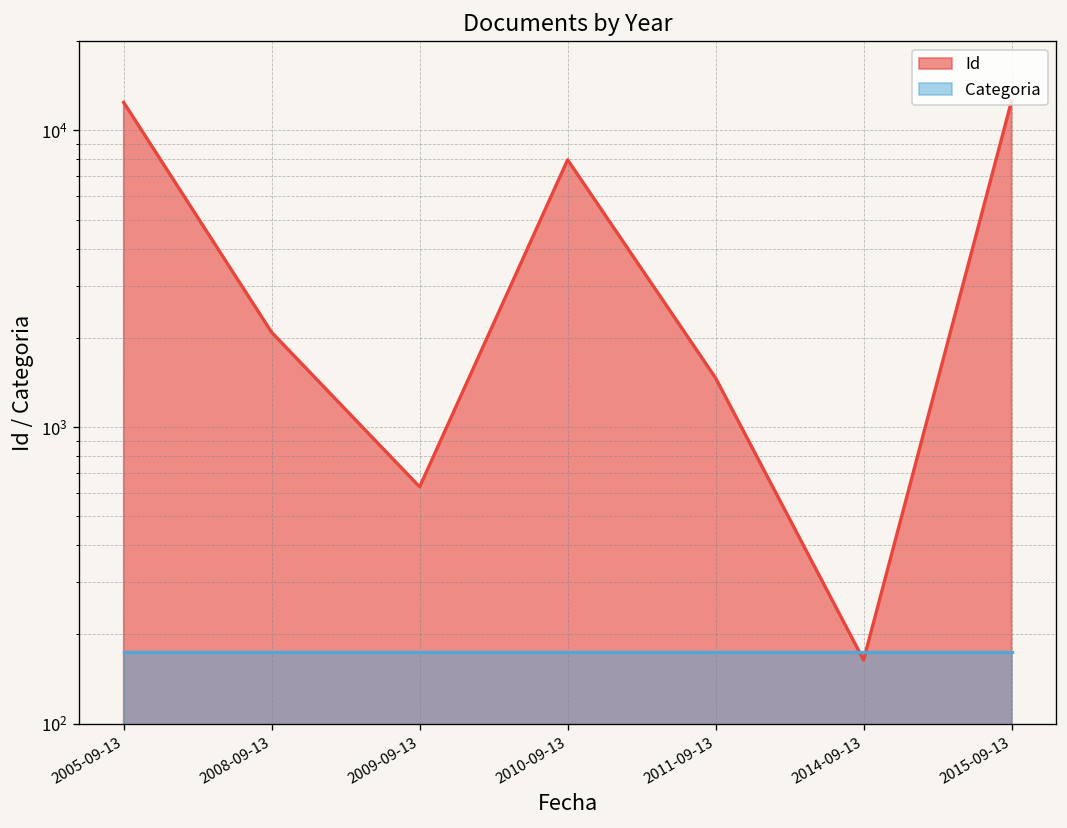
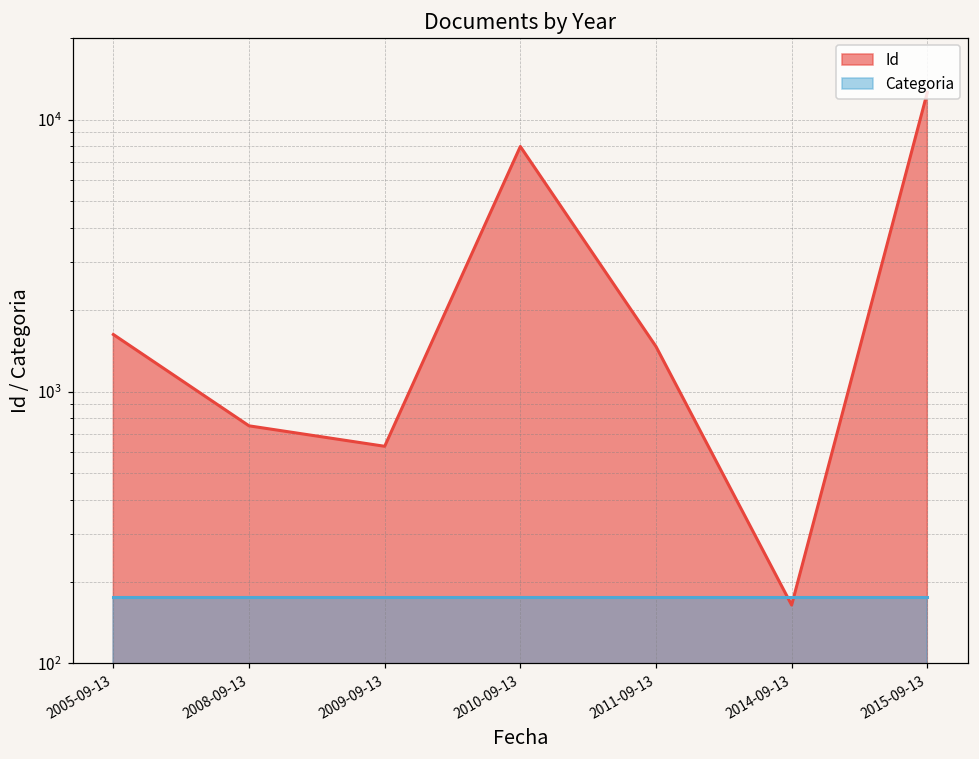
Id, 2005-09-13: 12000 -> 1600
Id, 2008-09-13: 2100 -> 750
